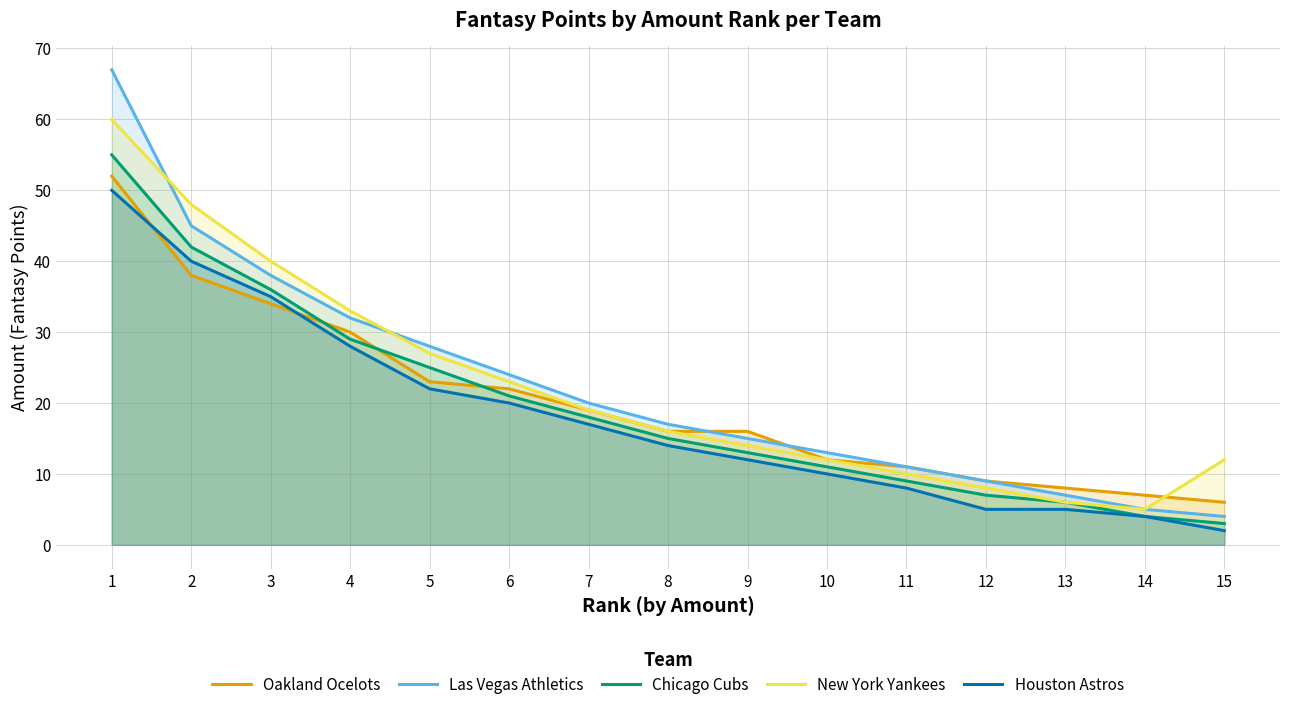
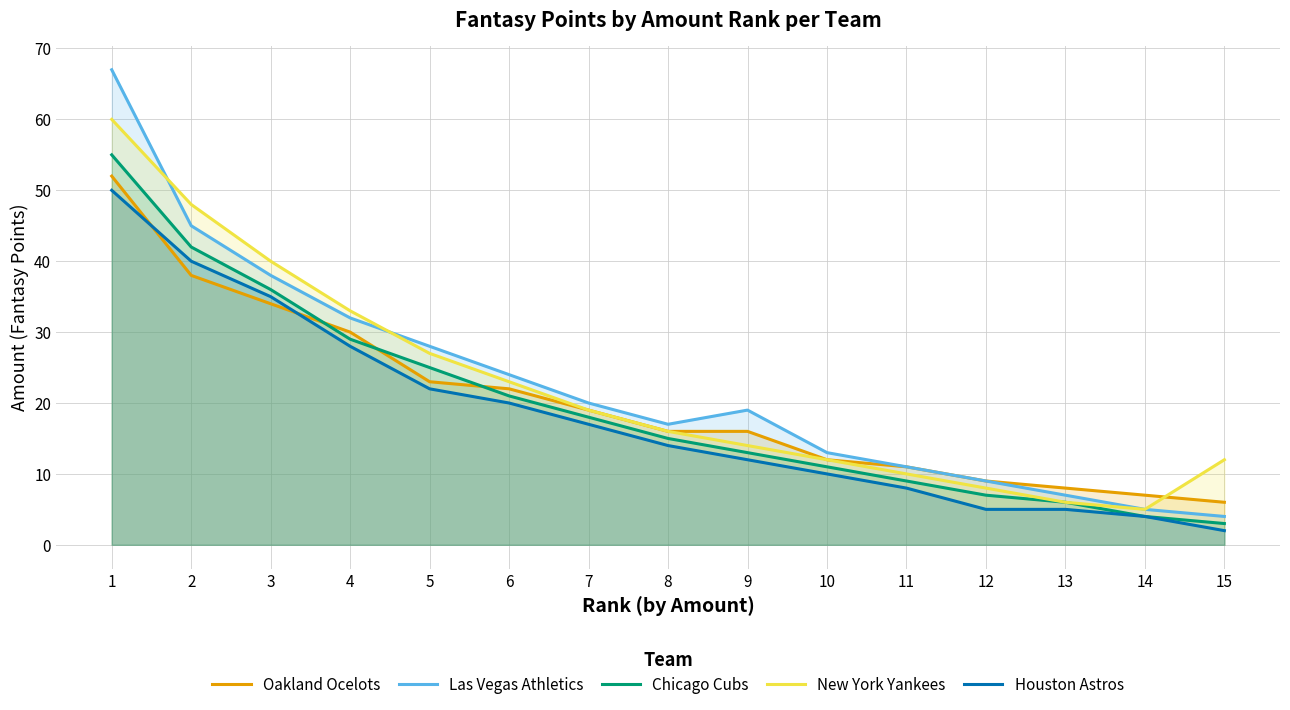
Las Vegas Athletics, 9: 15 -> 19
